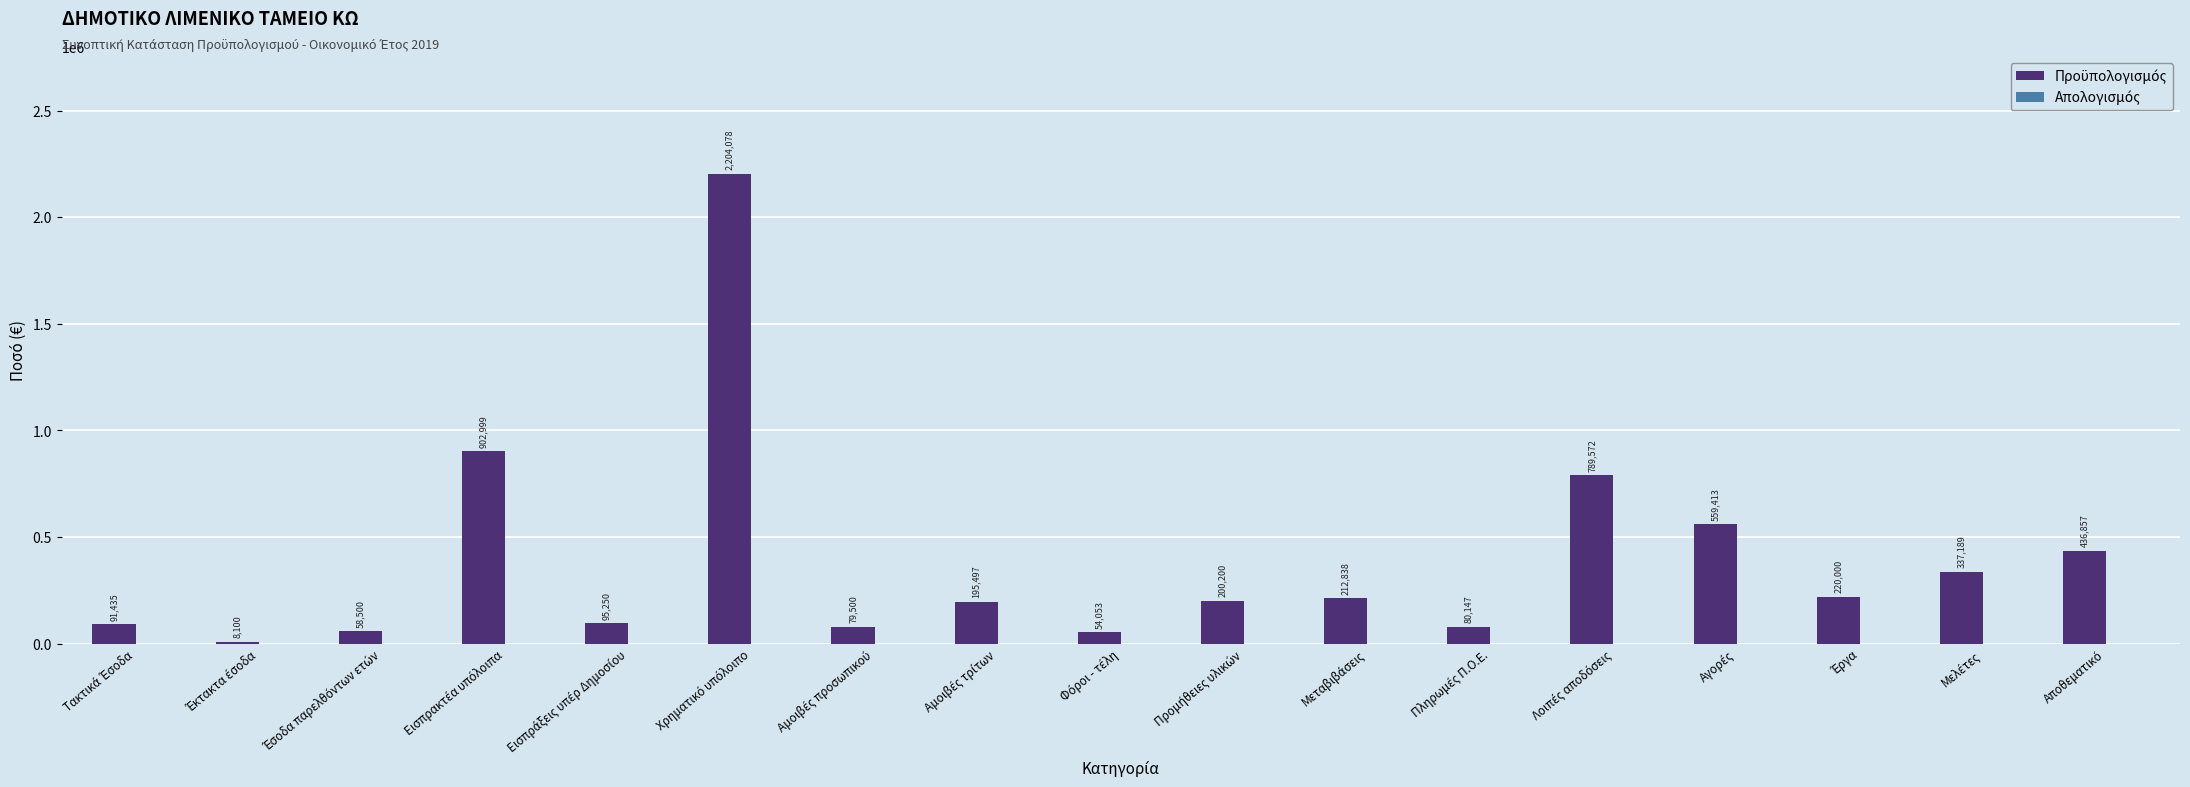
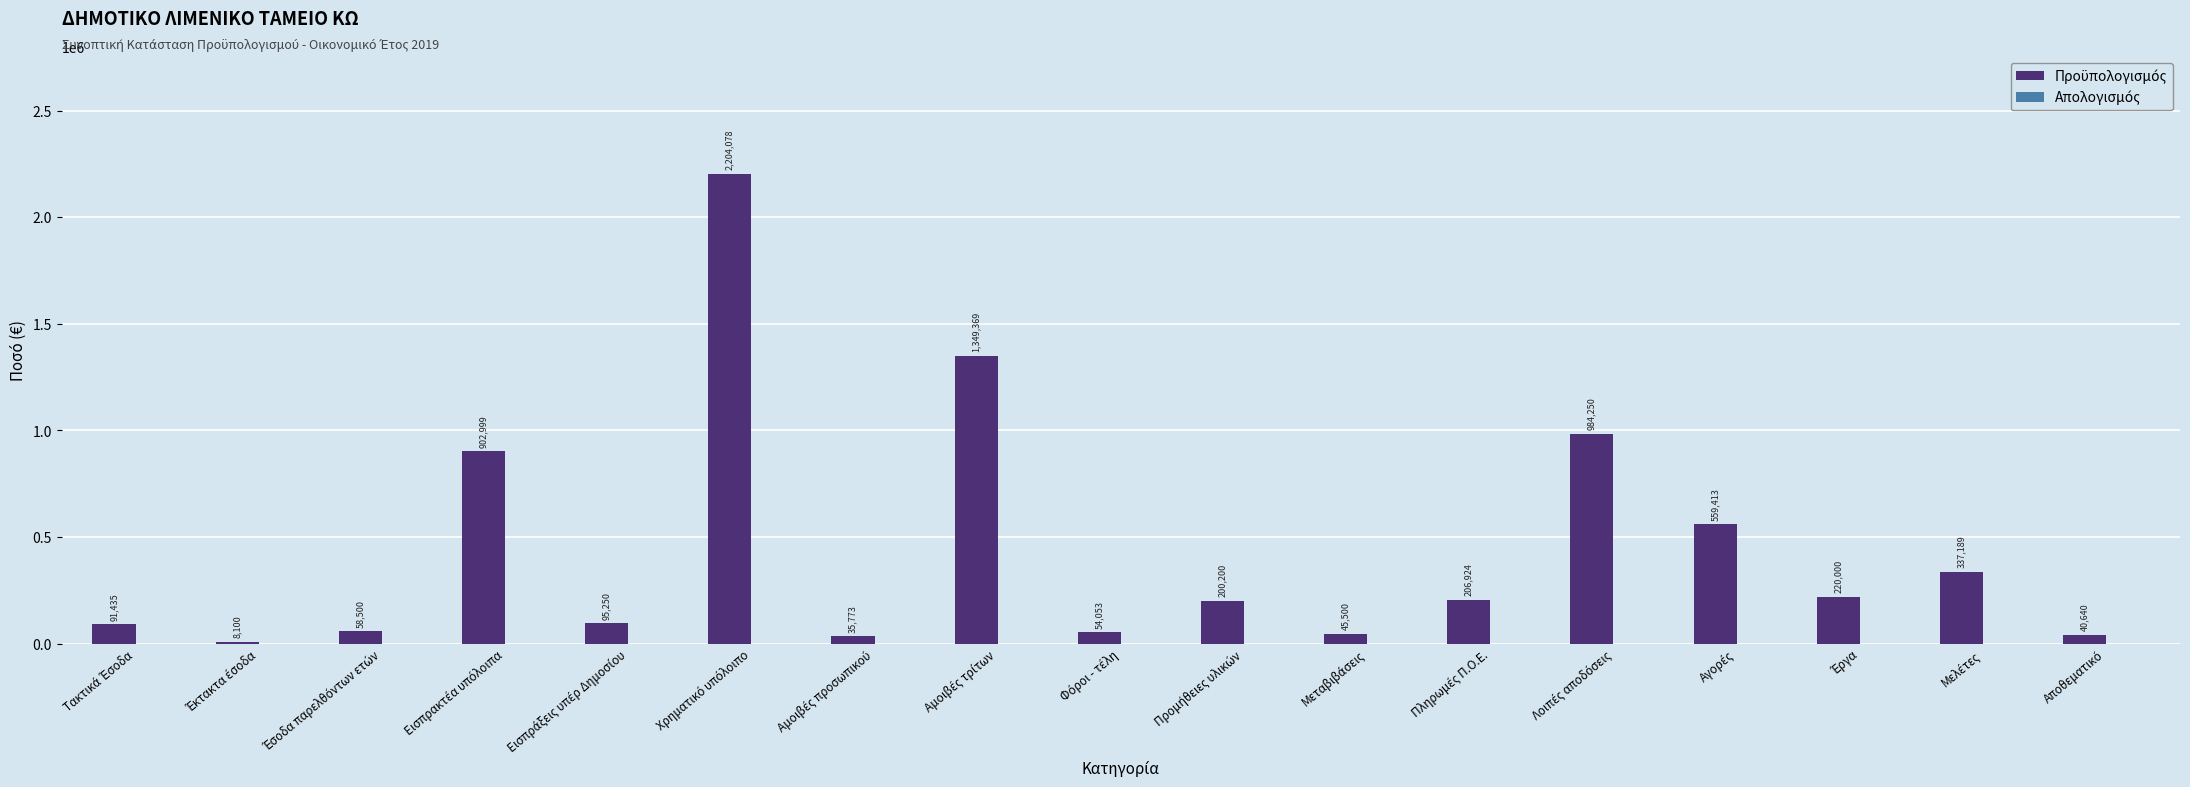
Προϋπολογισμός, Αμοιβές προσωπικού: 79,500 -> 35,773
Προϋπολογισμός, Αμοιβές τρίτων: 195,497 -> 1,349,369
Προϋπολογισμός, Μεταβιβάσεις: 212,838 -> 45,500
Προϋπολογισμός, Πληρωμές Π.Ο.Ε.: 80,147 -> 206,924
Προϋπολογισμός, Λοιπές αποδόσεις: 789,572 -> 984,250
Προϋπολογισμός, Αποθεματικό: 436,857 -> 40,640
